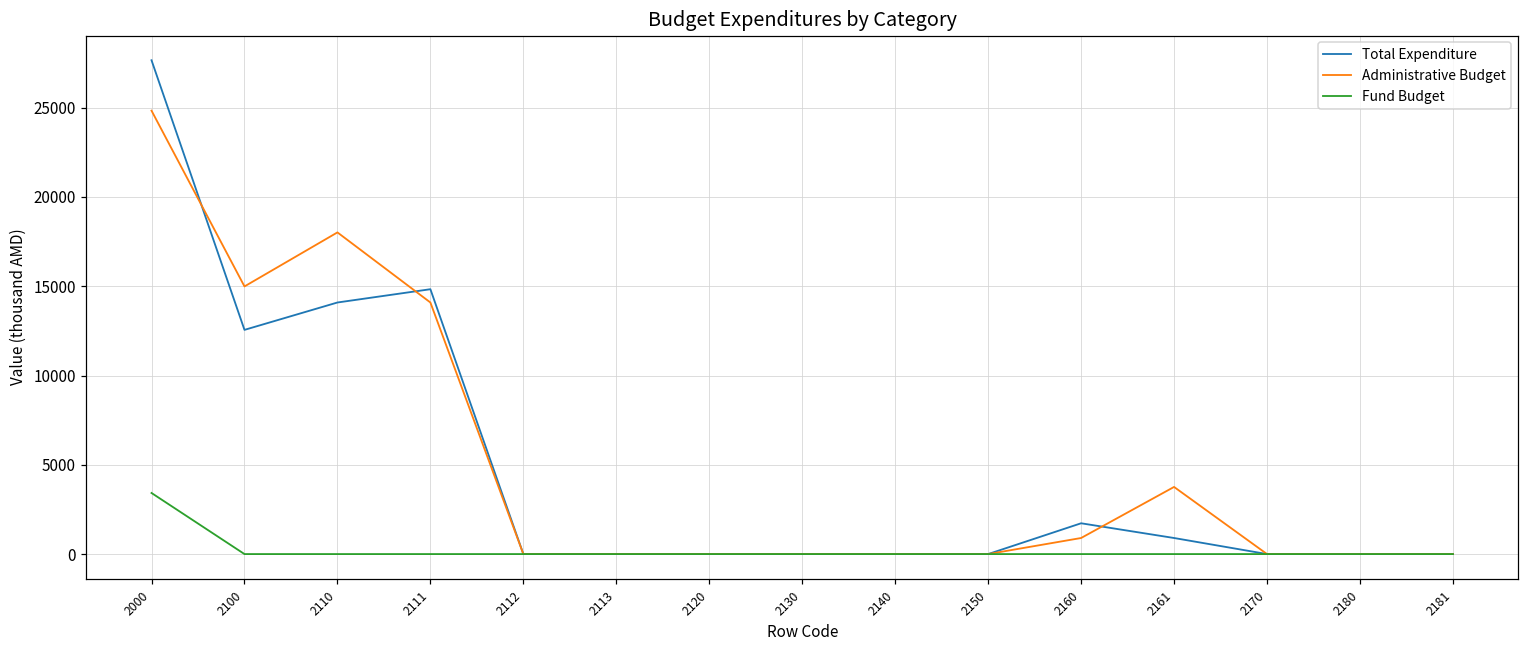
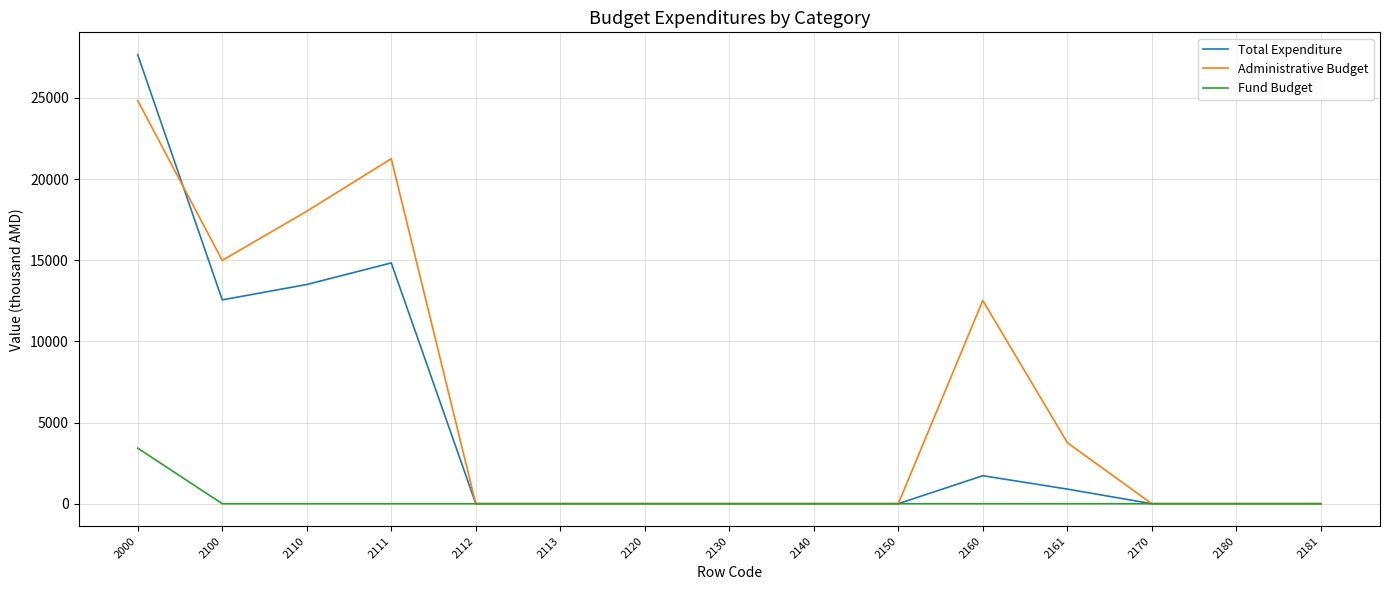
Total Expenditure, 2110: 14100 -> 13500
Administrative Budget, 2111: 14100 -> 21300
Administrative Budget, 2160: 900 -> 12500
